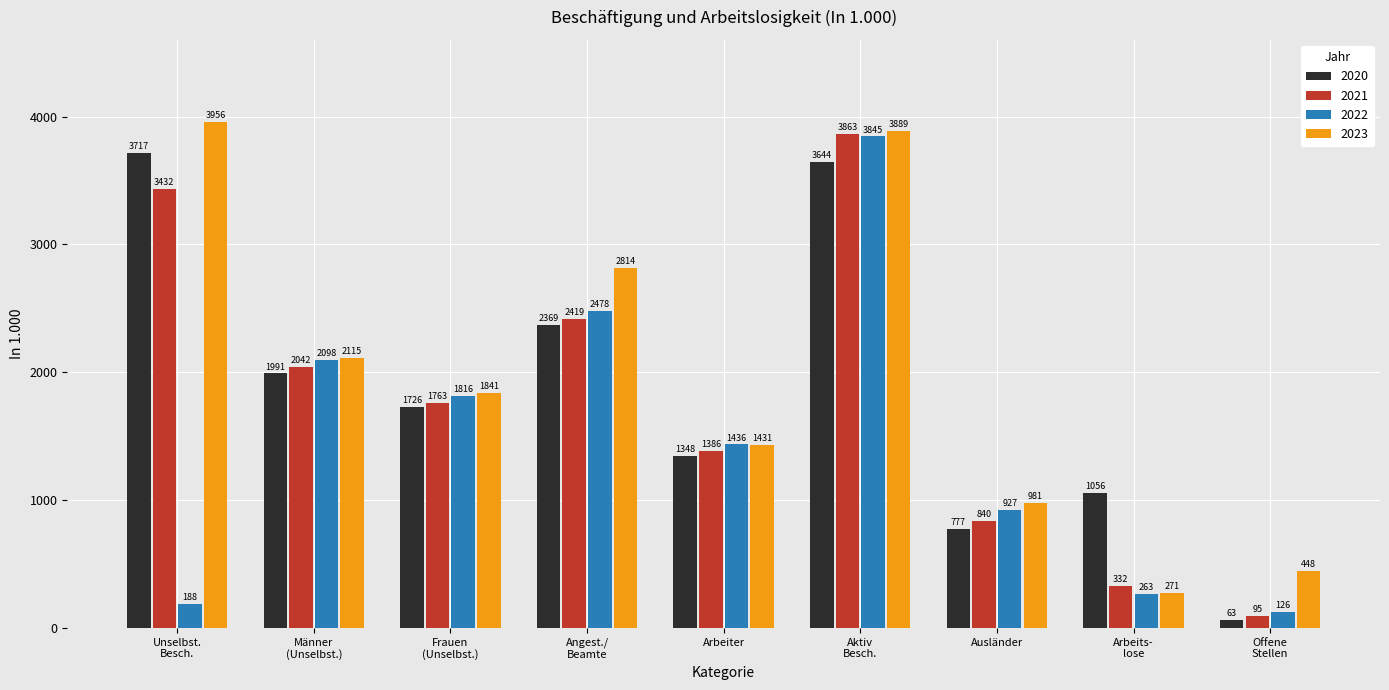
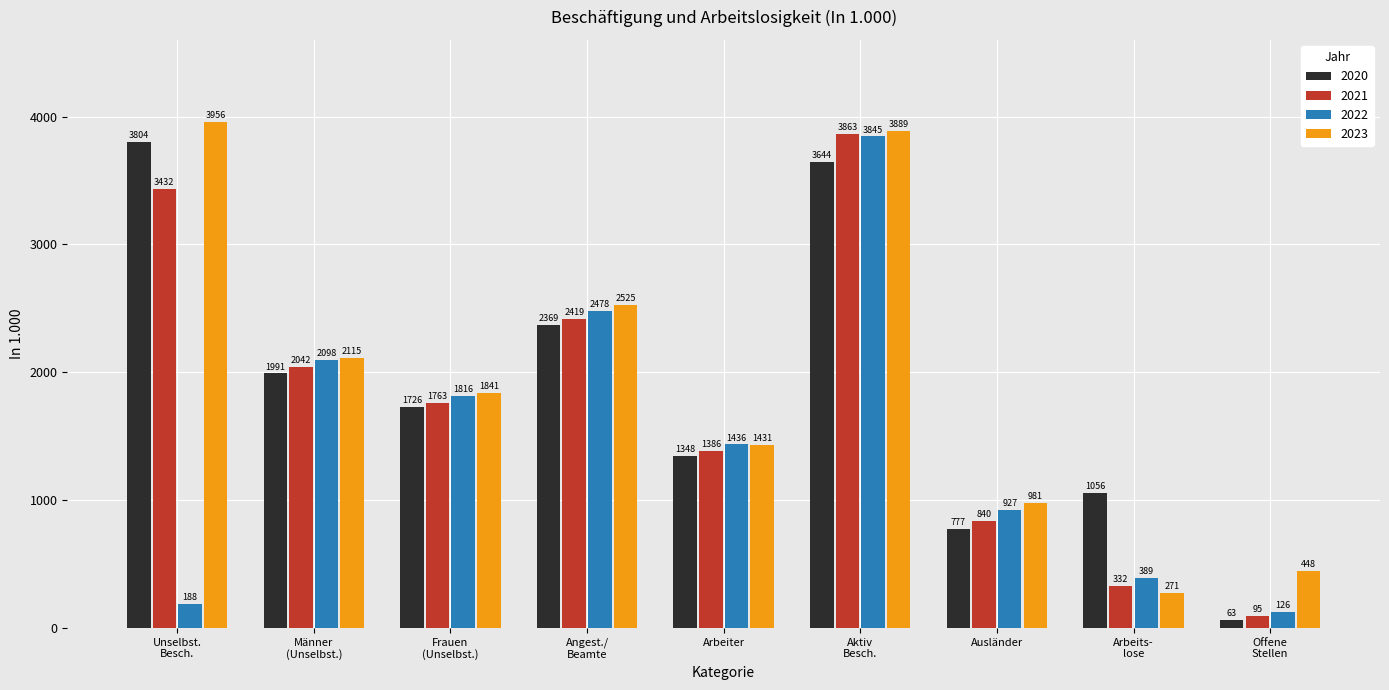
2020, Unselbst. Besch.: 3717 -> 3804
2023, Angest./ Beamte: 2814 -> 2525
2022, Arbeits- lose: 263 -> 389
